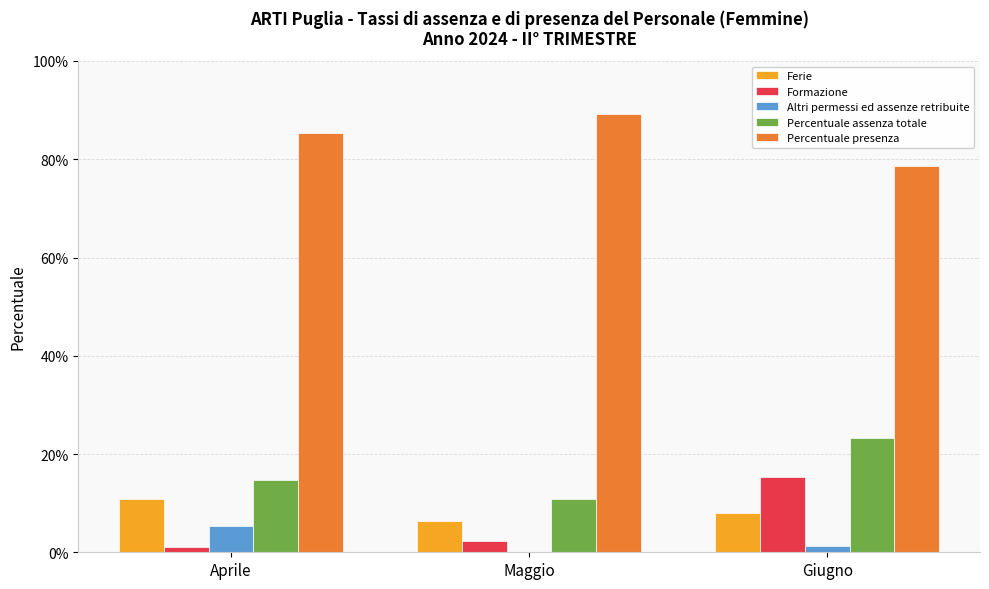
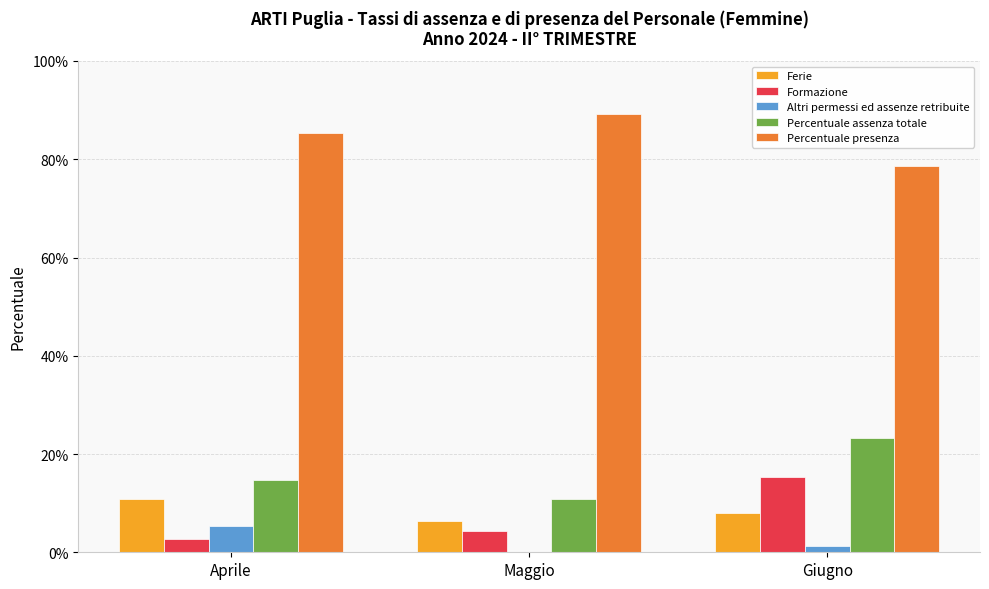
Formazione, Aprile: 1% -> 3%
Formazione, Maggio: 2% -> 4%
